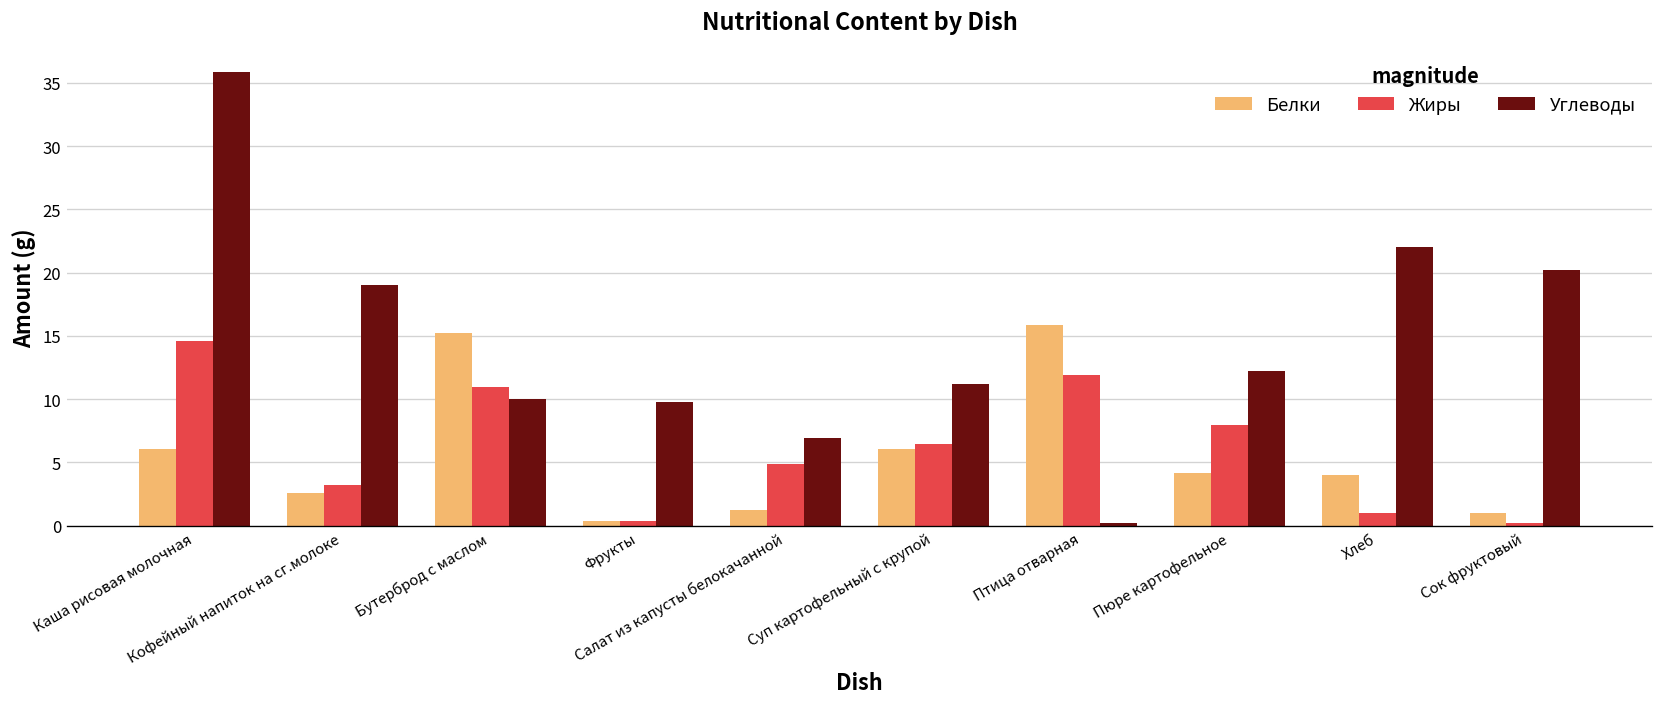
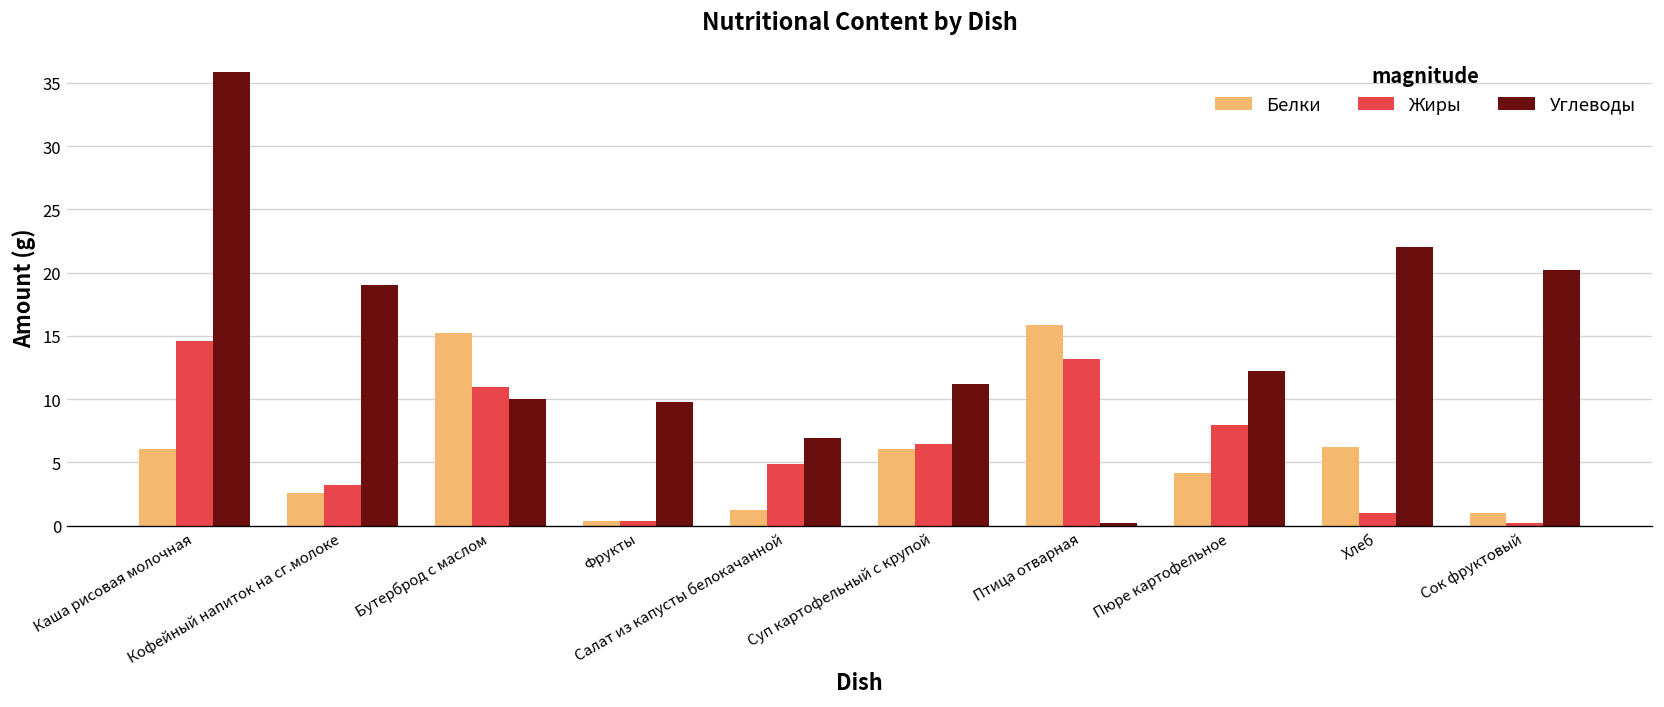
Жиры, Птица отварная: 11.9 -> 13.2
Белки, Хлеб: 4.0 -> 6.2
